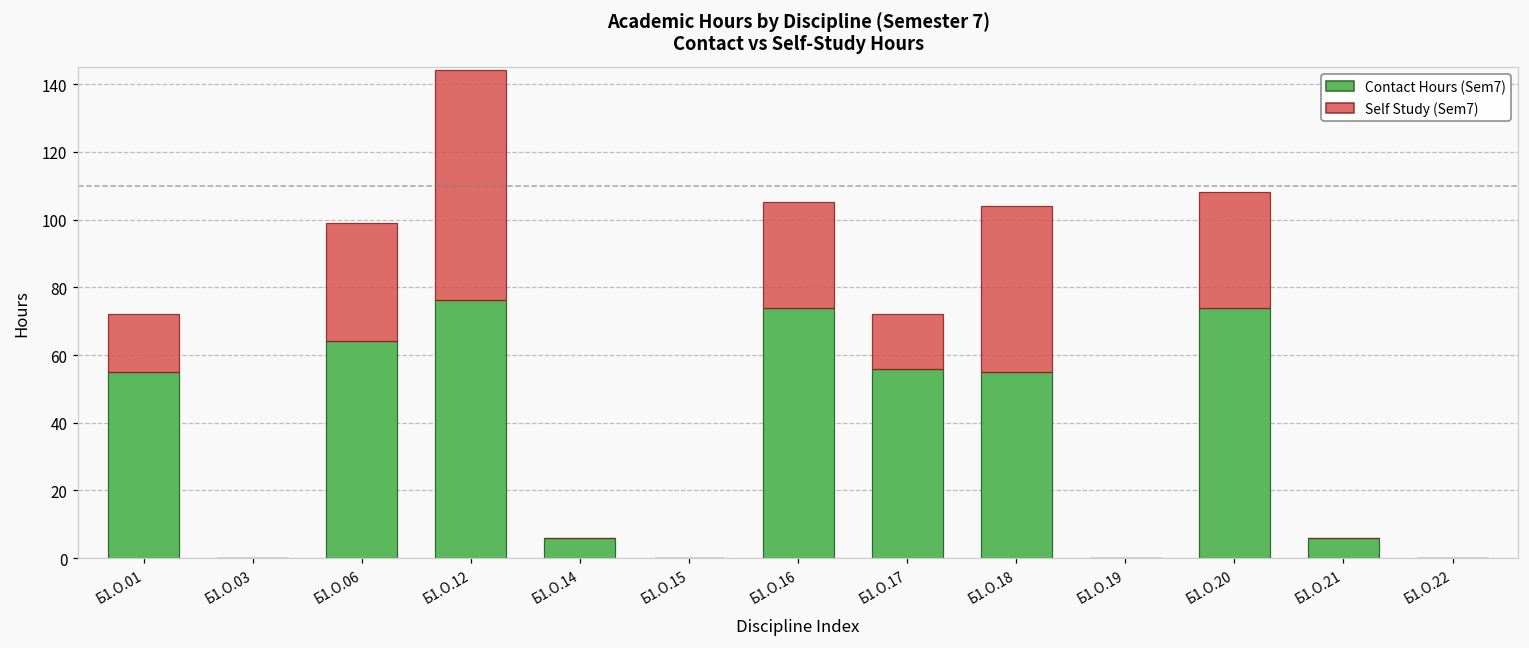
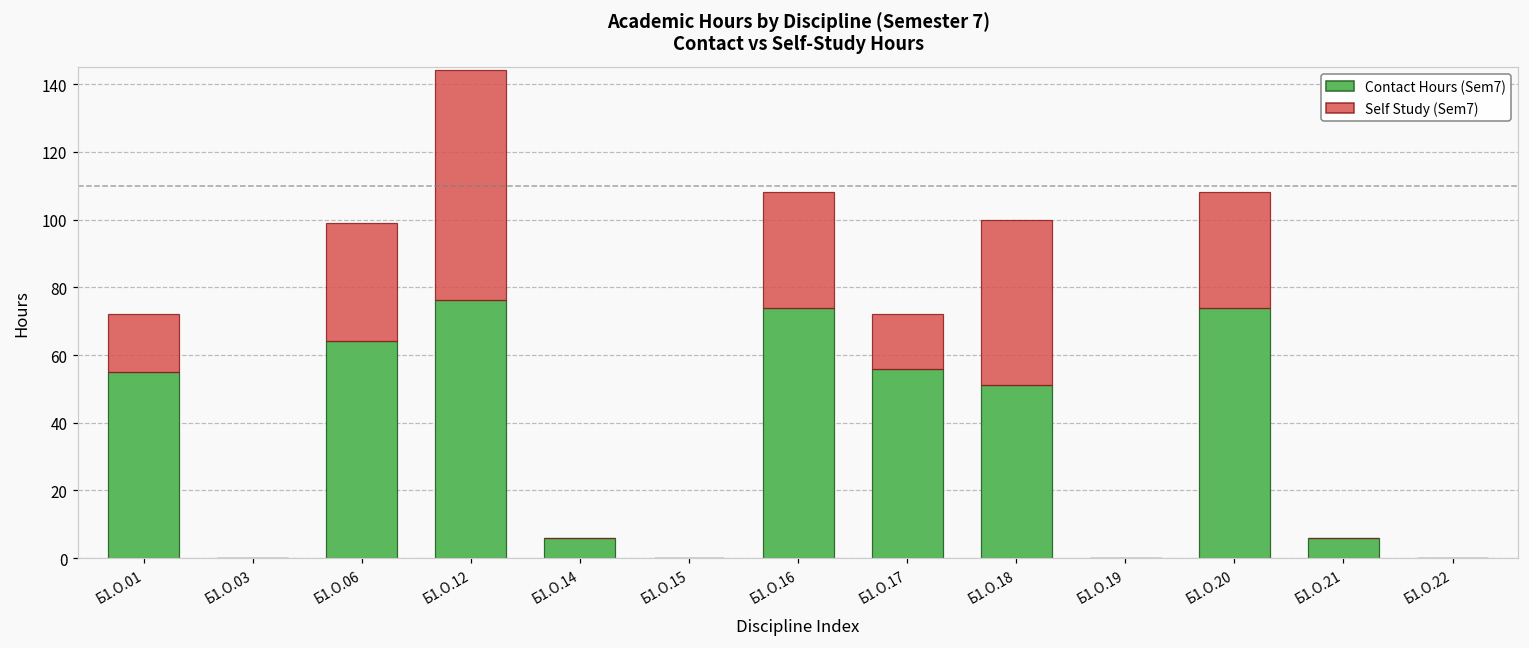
Self Study (Sem7), Б1.О.16: 31 -> 34
Contact Hours (Sem7), Б1.О.18: 55 -> 51
